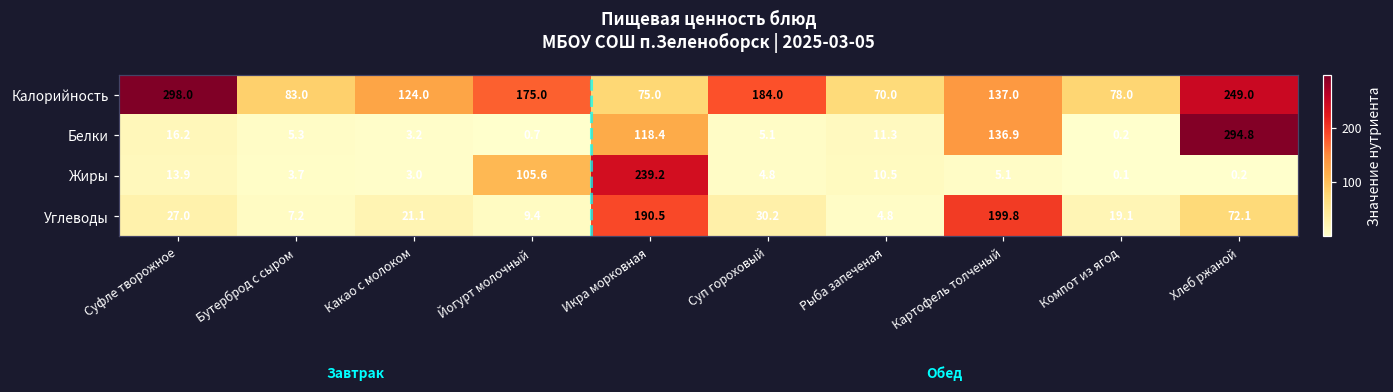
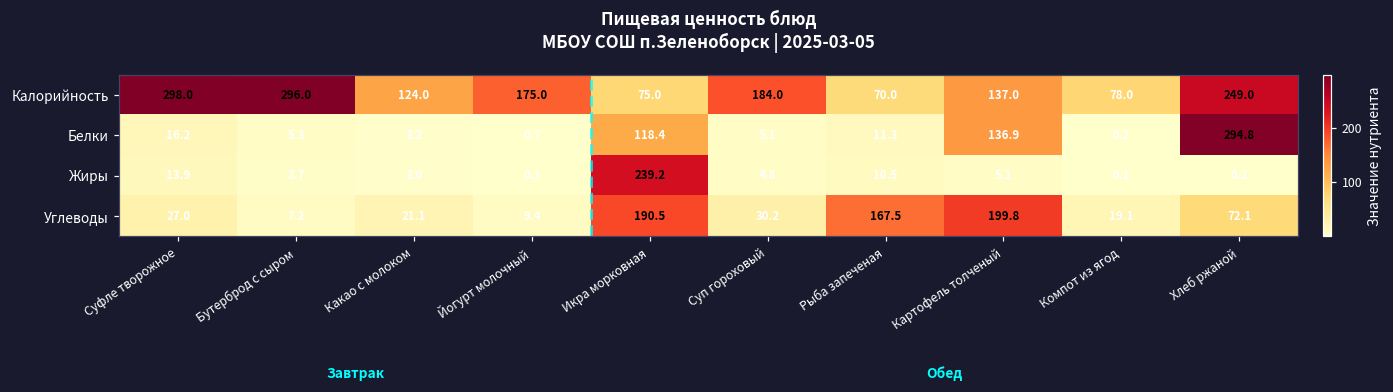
Калорийность, Бутерброд с сыром: 83.0 -> 296.0
Жиры, Йогурт молочный: 105.6 -> 0.1
Углеводы, Рыба запеченая: 4.8 -> 167.5
